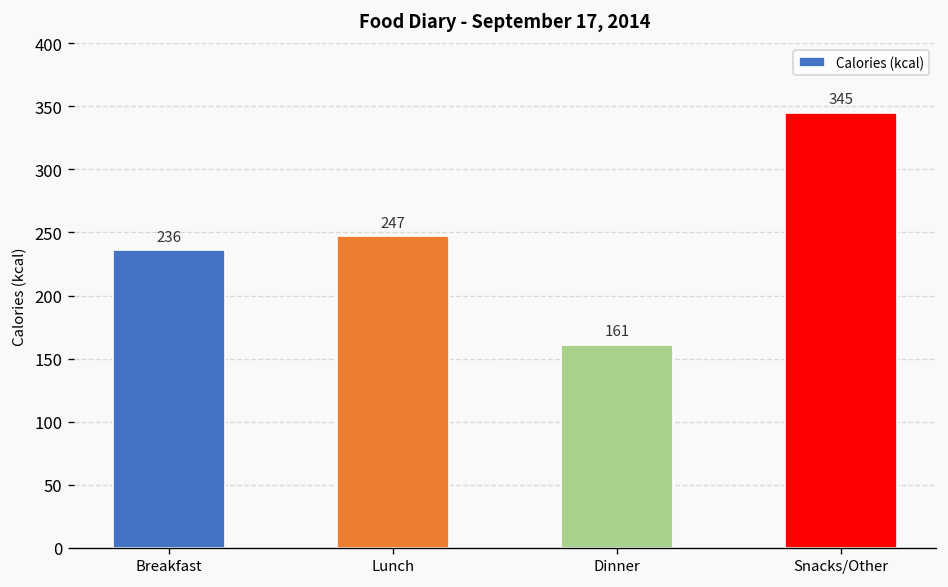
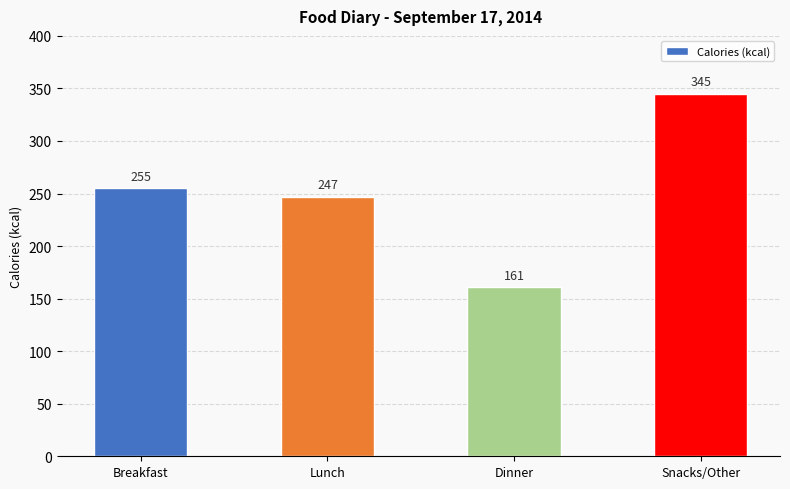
Breakfast: 236 -> 255
